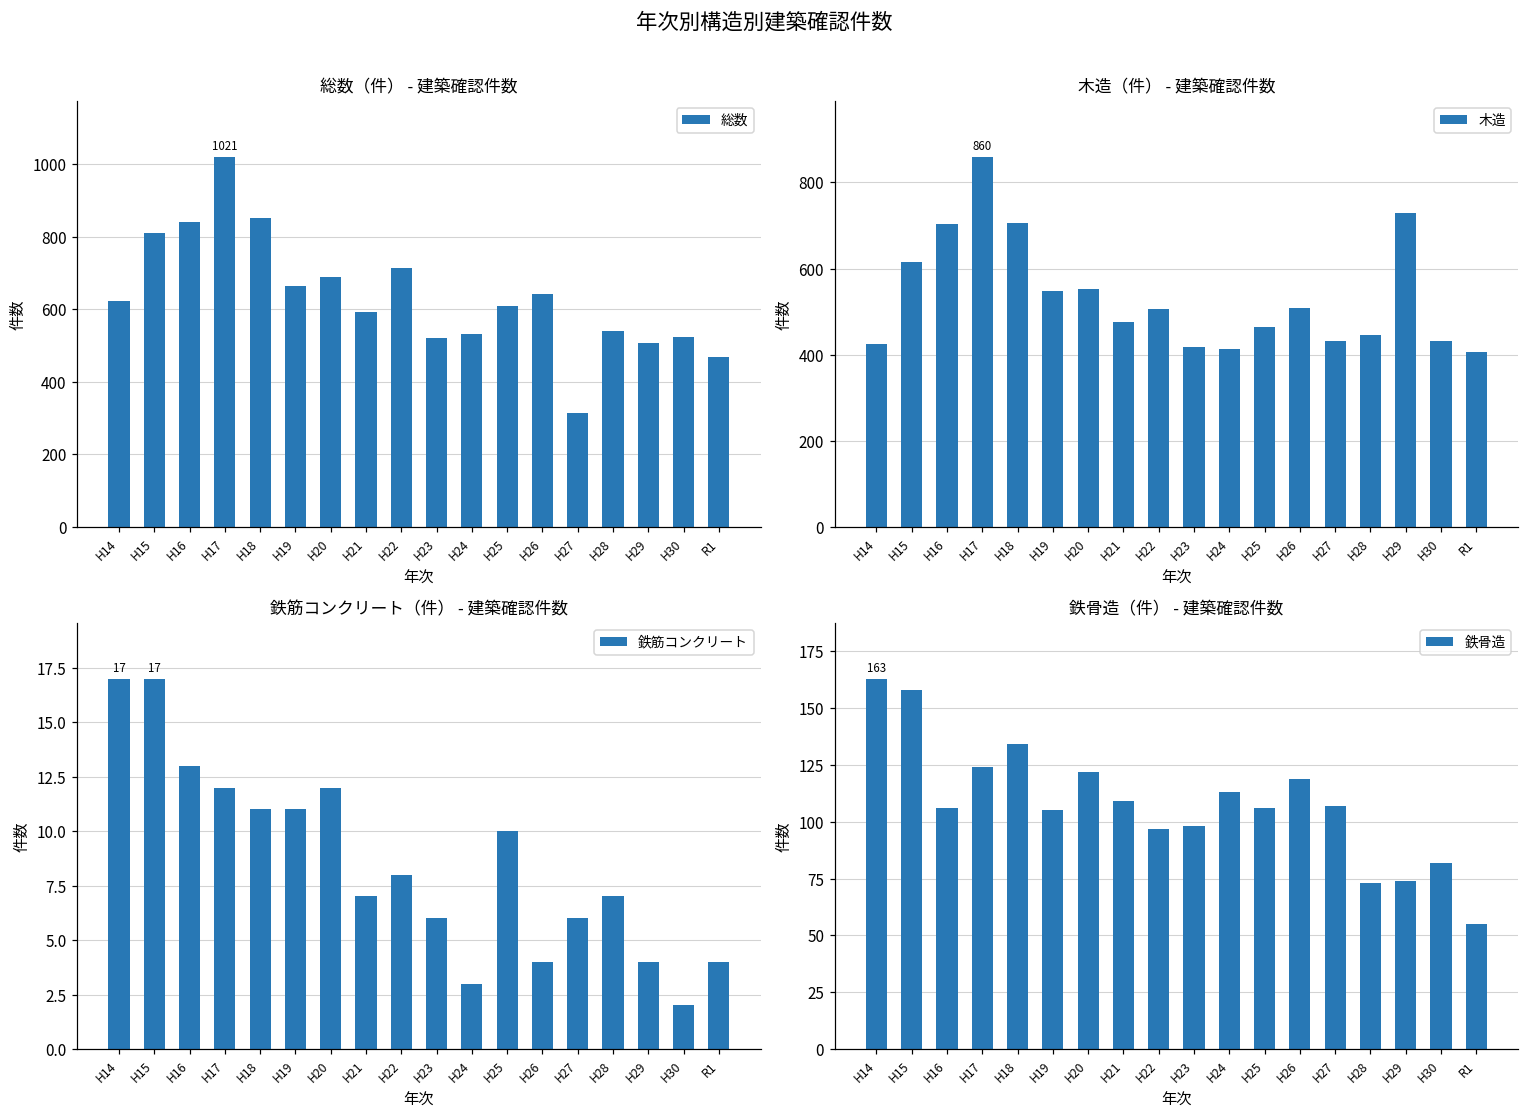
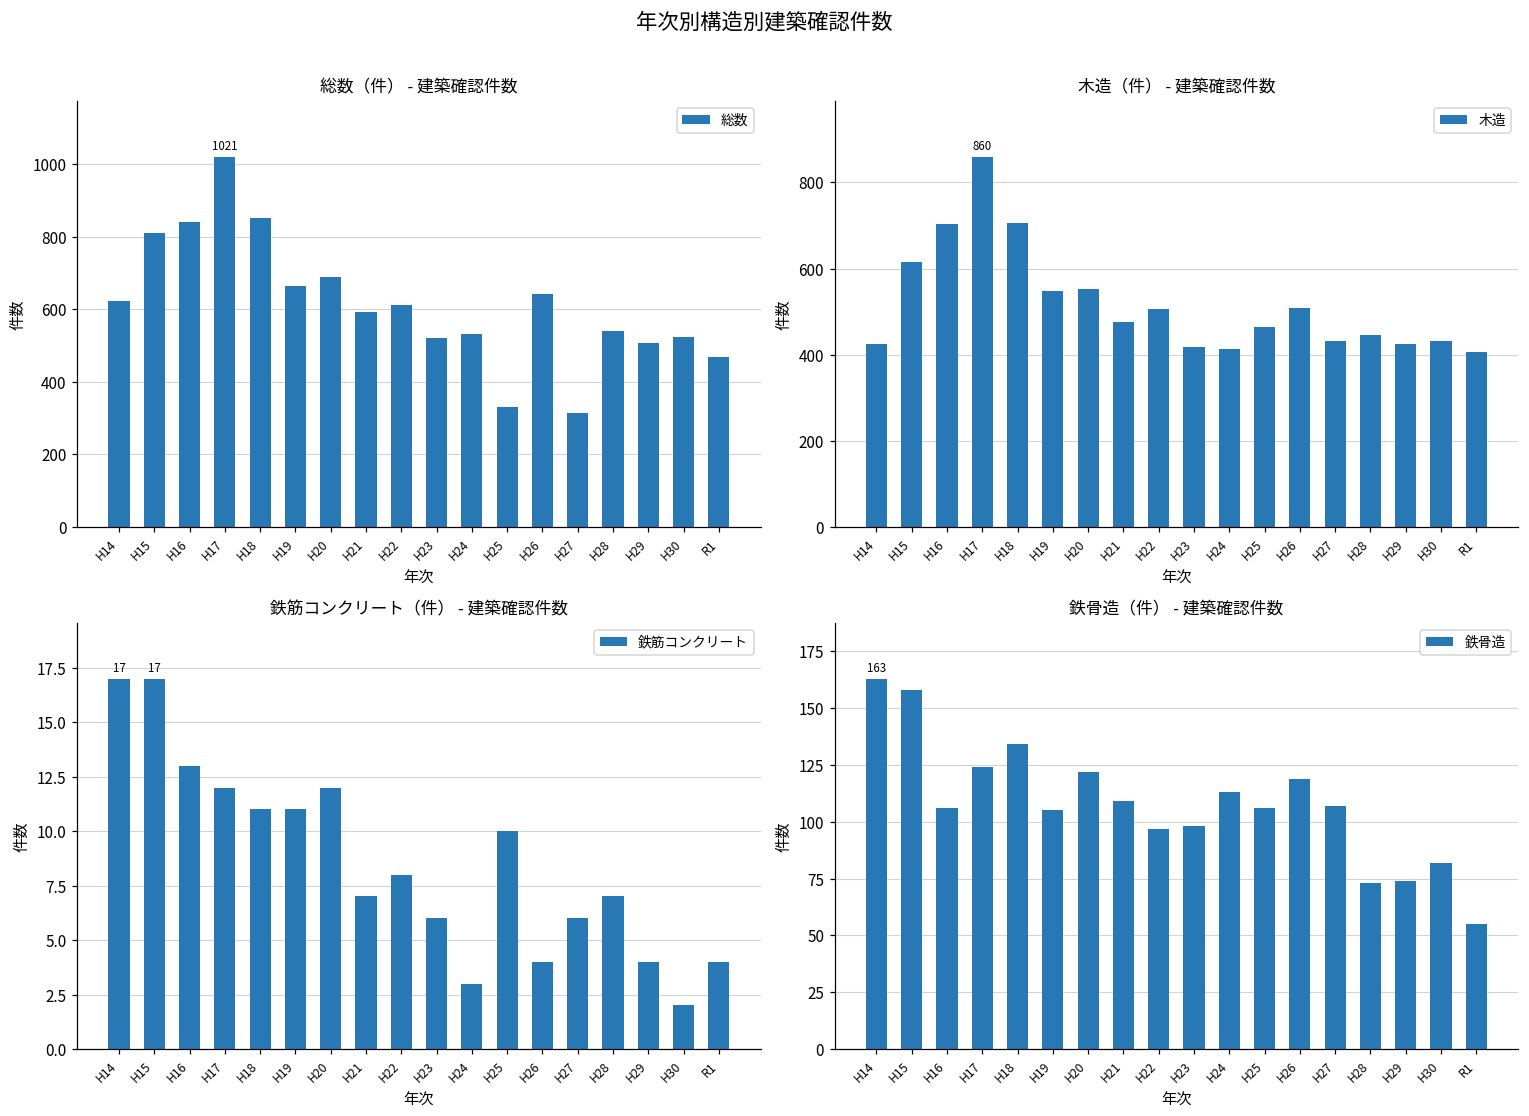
総数（件） - 建築確認件数, H22: 710 -> 610
総数（件） - 建築確認件数, H25: 610 -> 330
木造（件） - 建築確認件数, H29: 730 -> 430
